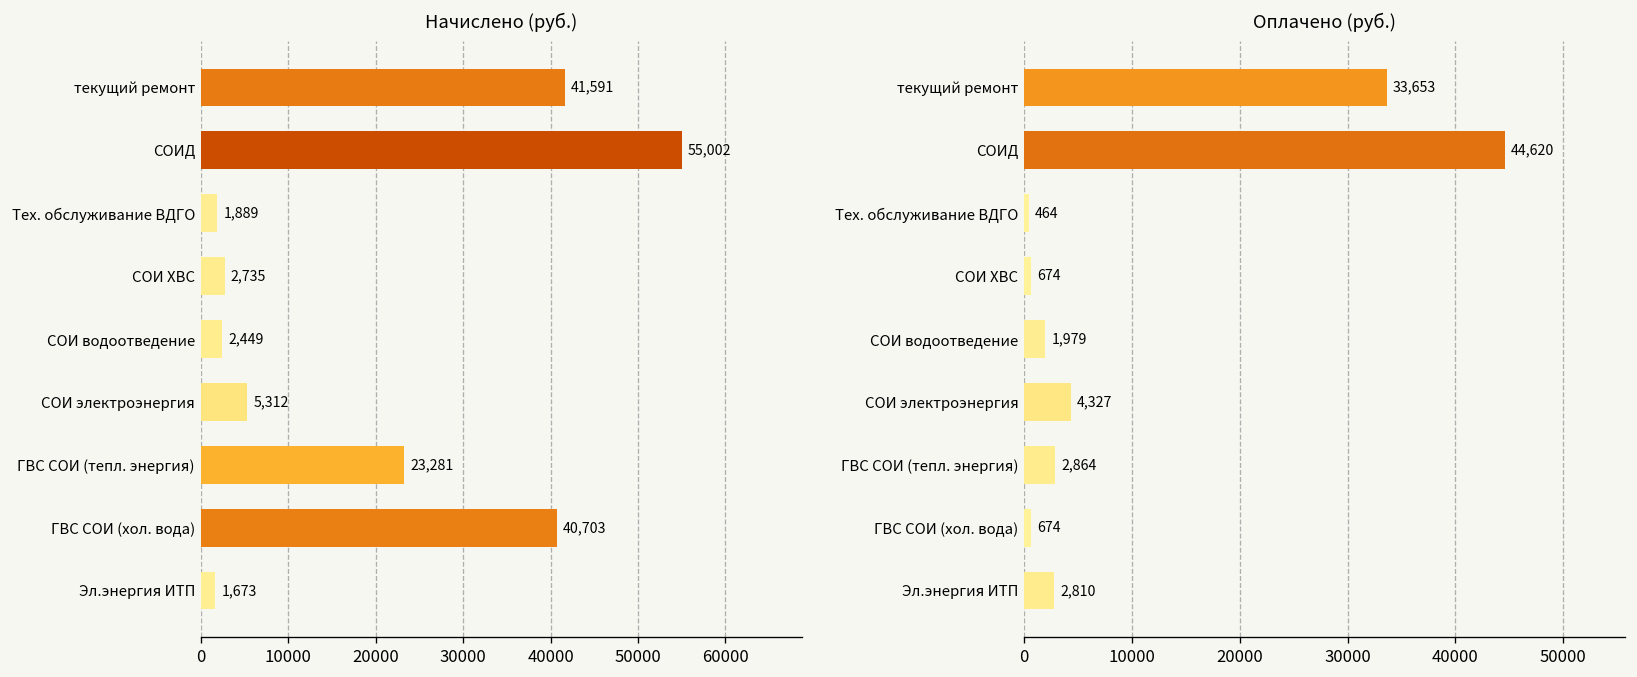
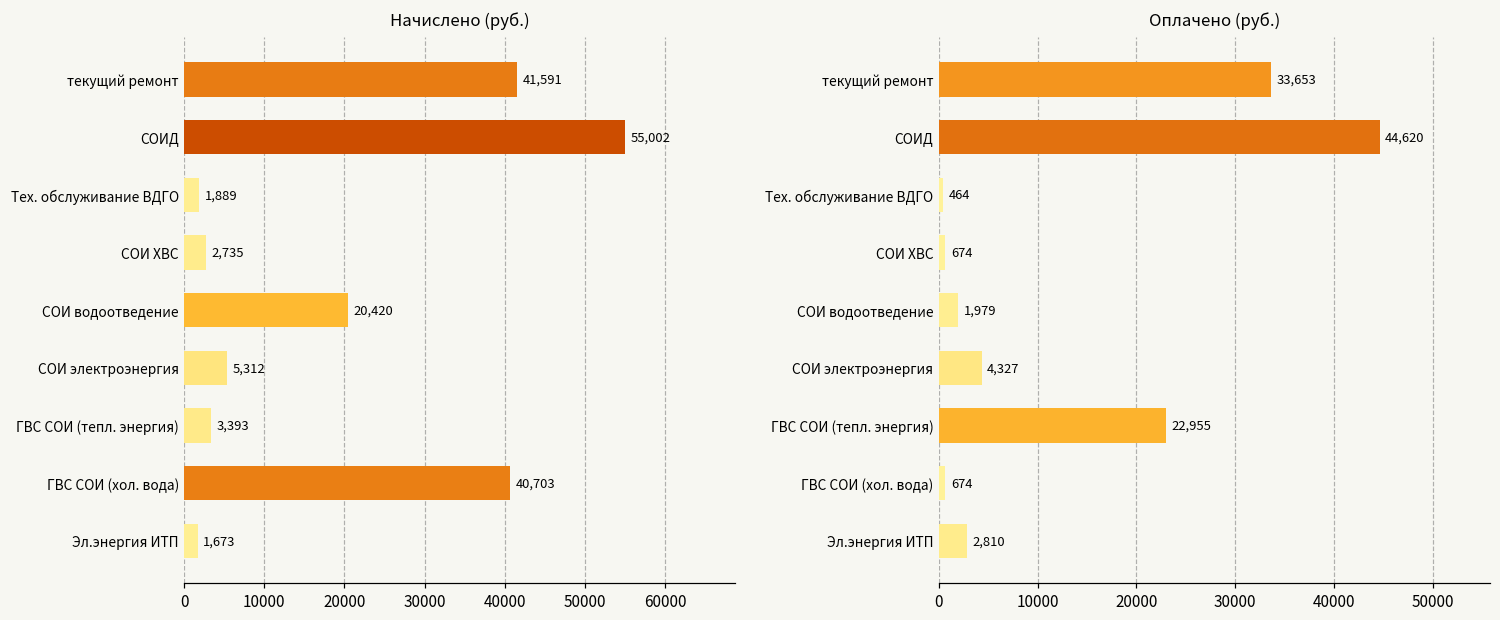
Начислено (руб.), СОИ водоотведение: 2,449 -> 20,420
Начислено (руб.), ГВС СОИ (тепл. энергия): 23,281 -> 3,393
Оплачено (руб.), ГВС СОИ (тепл. энергия): 2,864 -> 22,955
